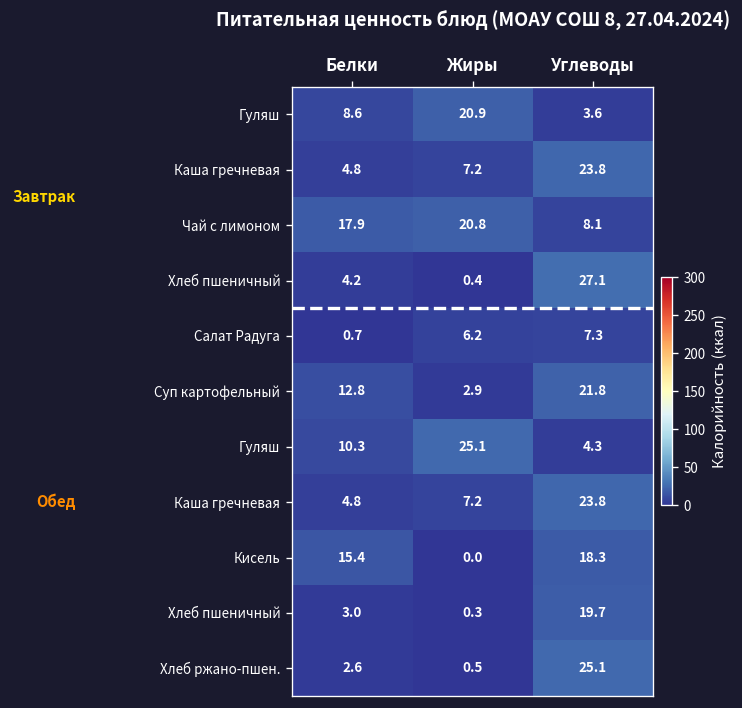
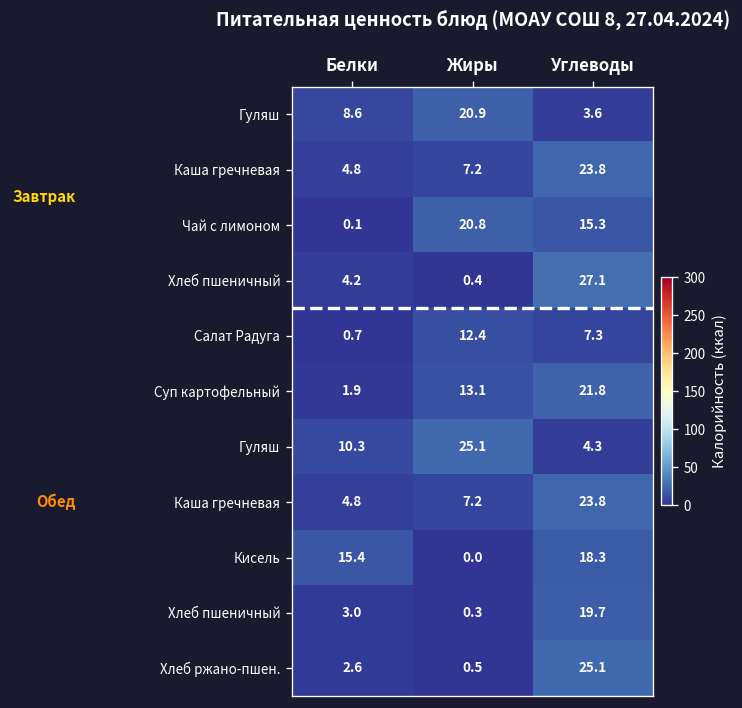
Чай с лимоном, Белки: 17.9 -> 0.1
Чай с лимоном, Углеводы: 8.1 -> 15.3
Салат Радуга, Жиры: 6.2 -> 12.4
Суп картофельный, Белки: 12.8 -> 1.9
Суп картофельный, Жиры: 2.9 -> 13.1
